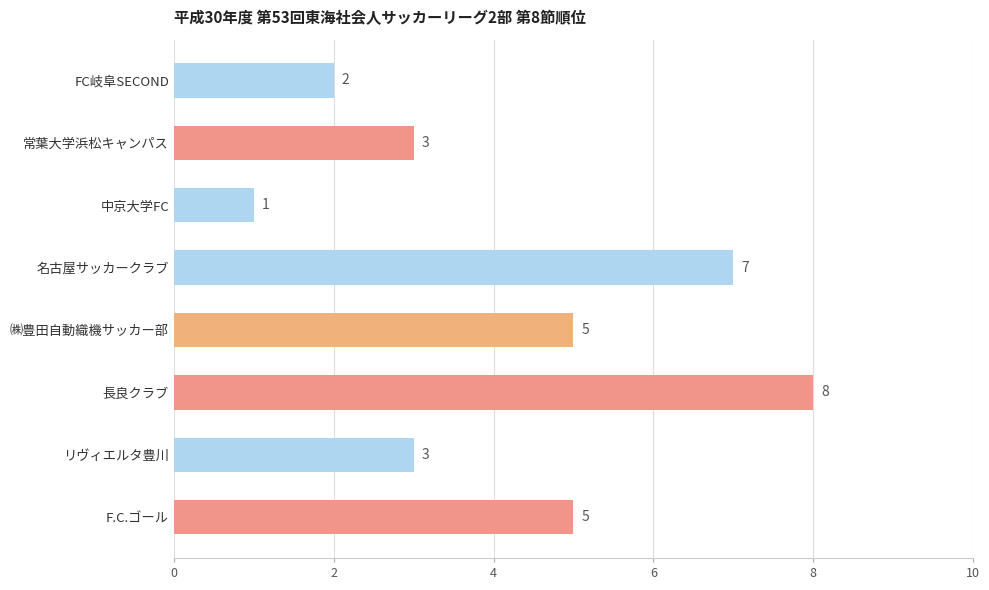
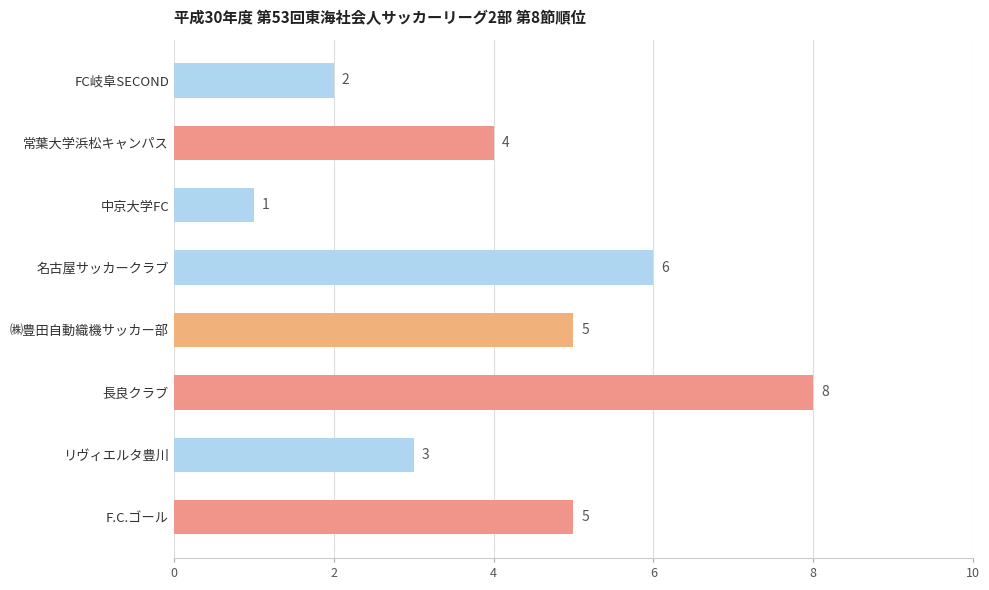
常葉大学浜松キャンパス: 3 -> 4
名古屋サッカークラブ: 7 -> 6
